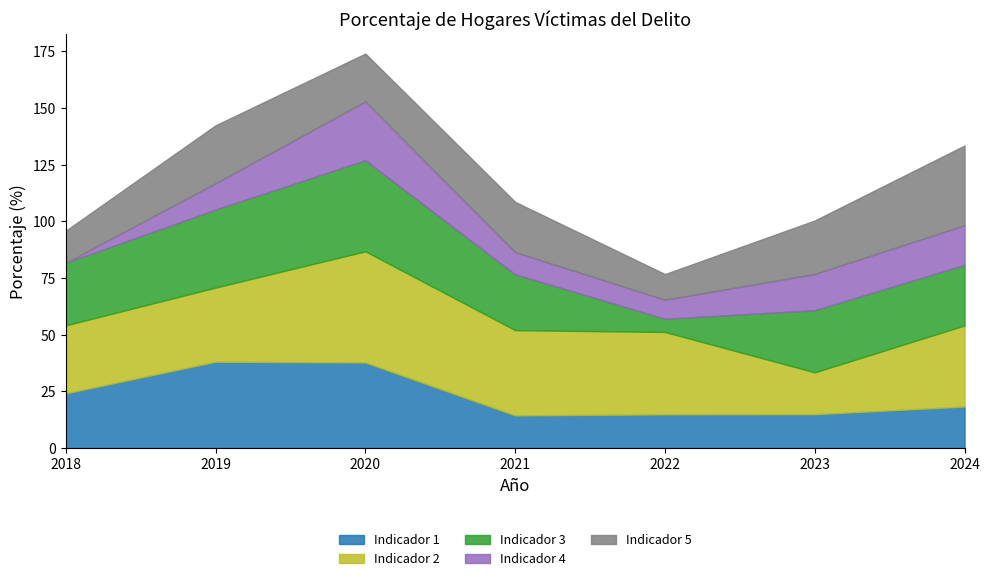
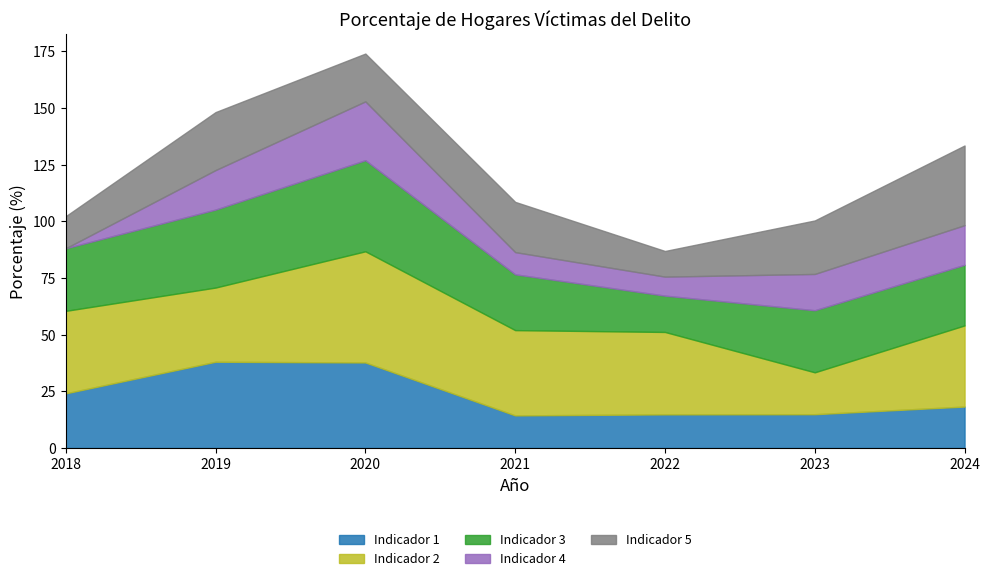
Indicador 2, 2018: 30 -> 36
Indicador 4, 2019: 12 -> 17
Indicador 3, 2022: 6 -> 16
